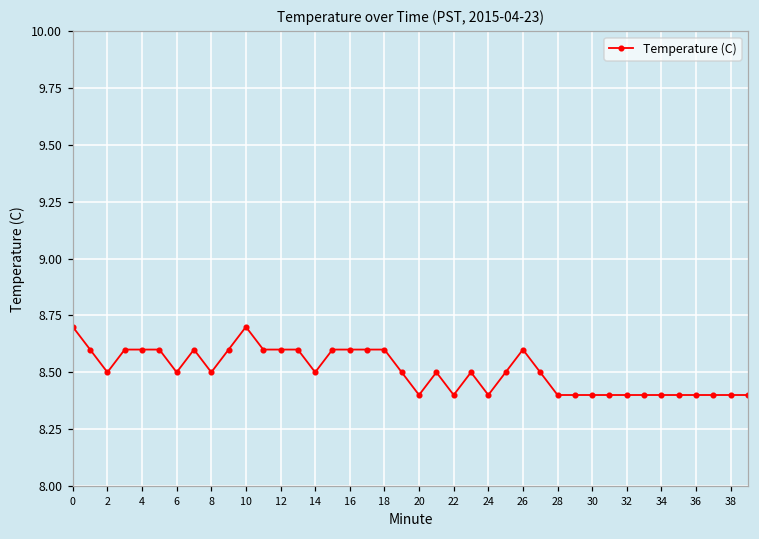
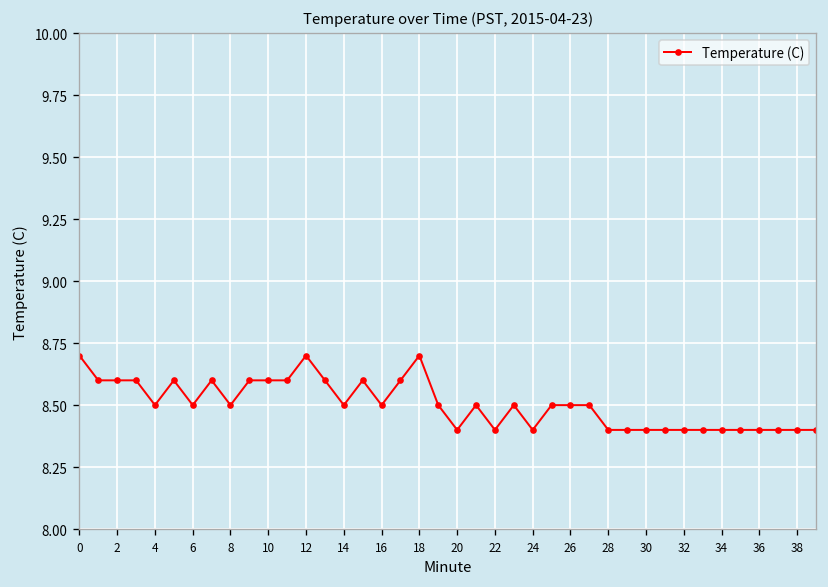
2: 8.5 -> 8.6
4: 8.6 -> 8.5
10: 8.7 -> 8.6
12: 8.6 -> 8.7
16: 8.6 -> 8.5
18: 8.6 -> 8.7
26: 8.6 -> 8.5
